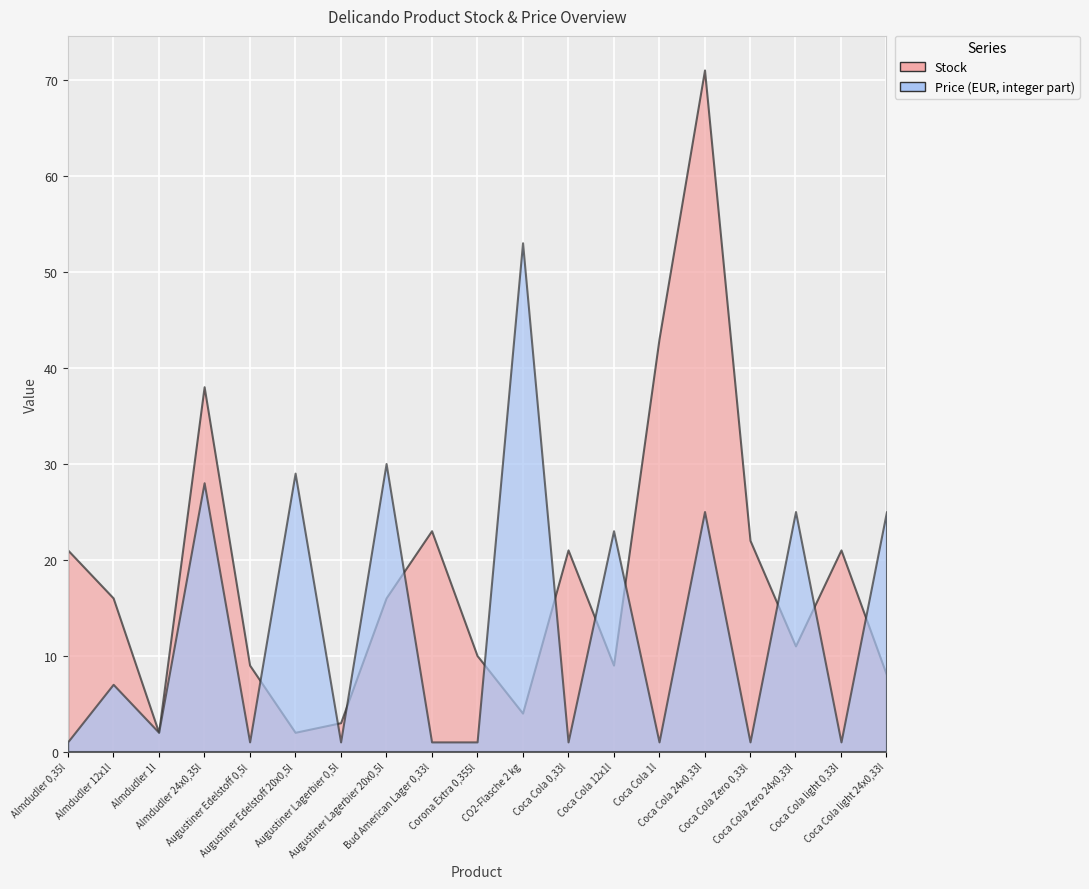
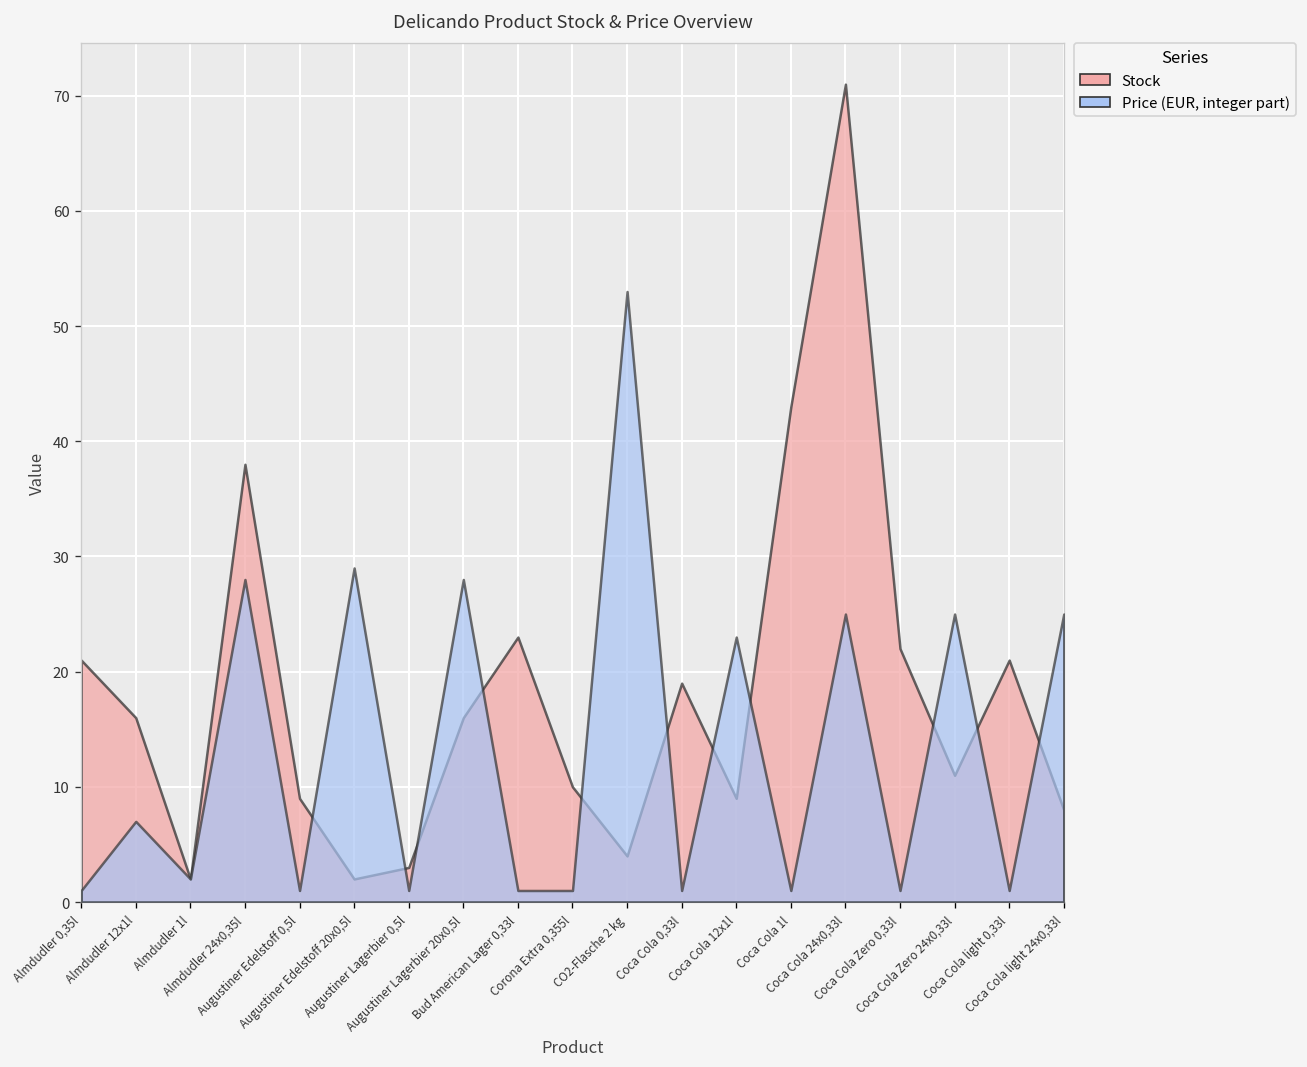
Price (EUR, integer part), Augustiner Lagerbier 20x0,5l: 30 -> 28
Stock, Coca Cola 0,33l: 21 -> 19
